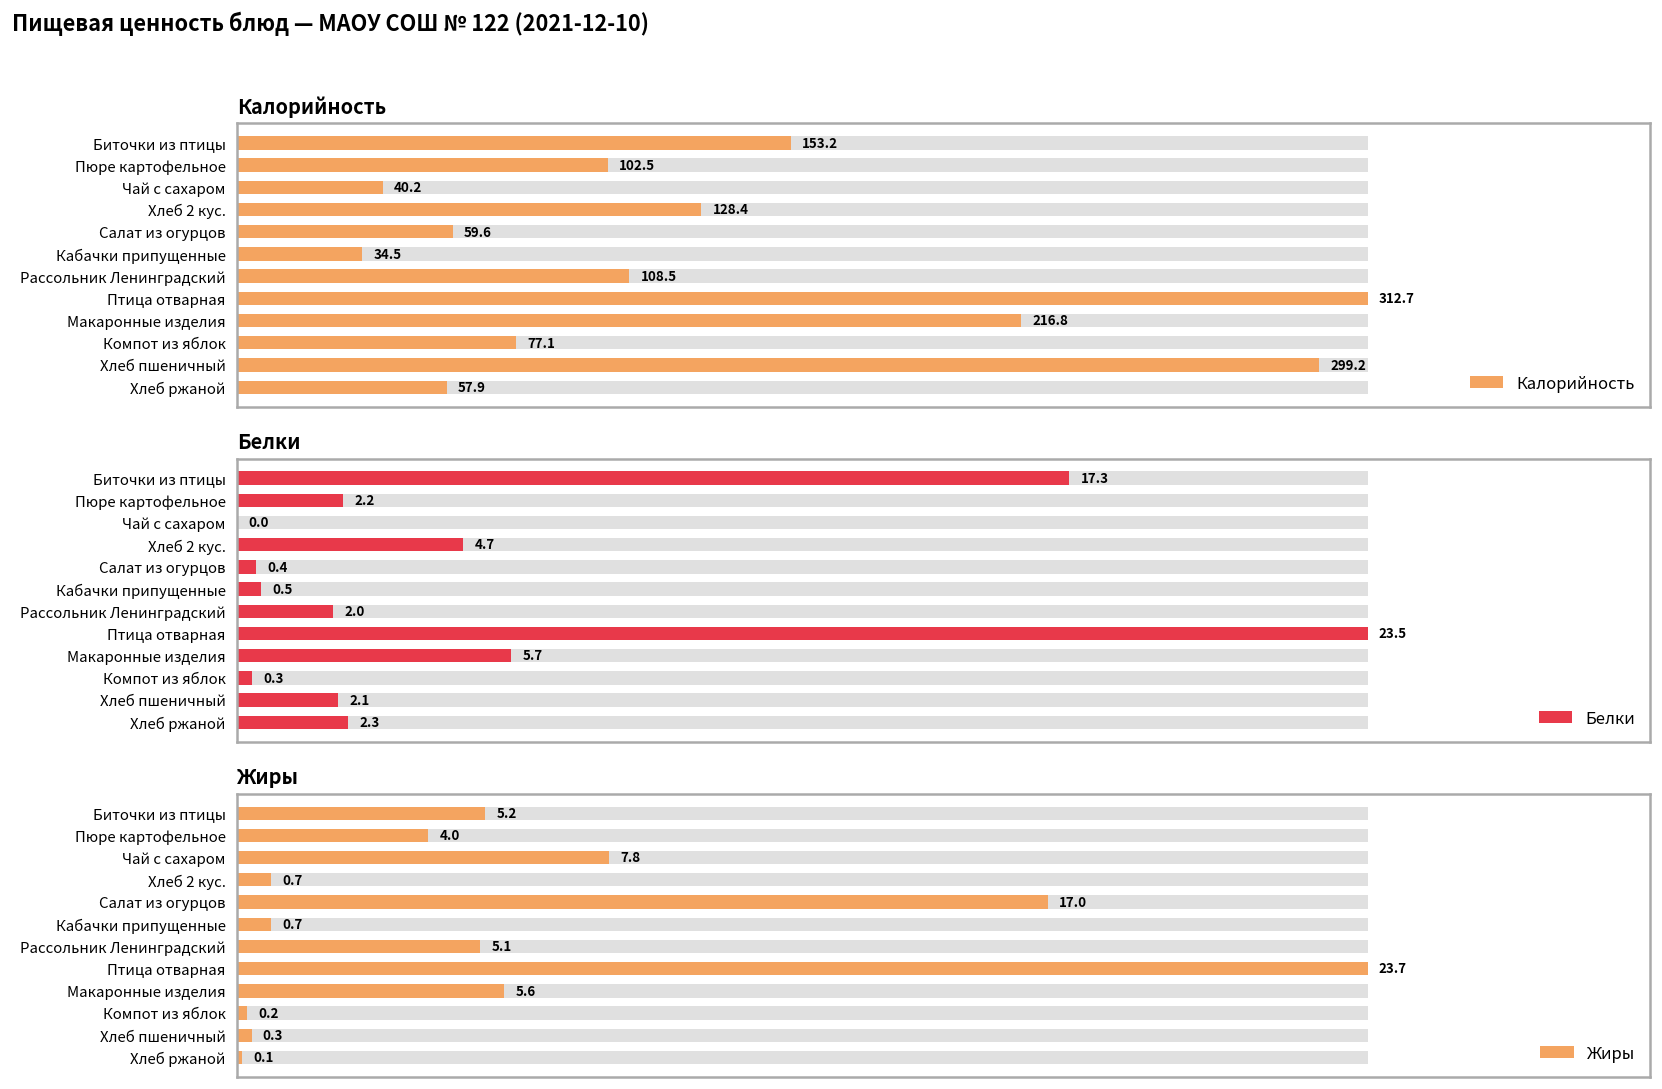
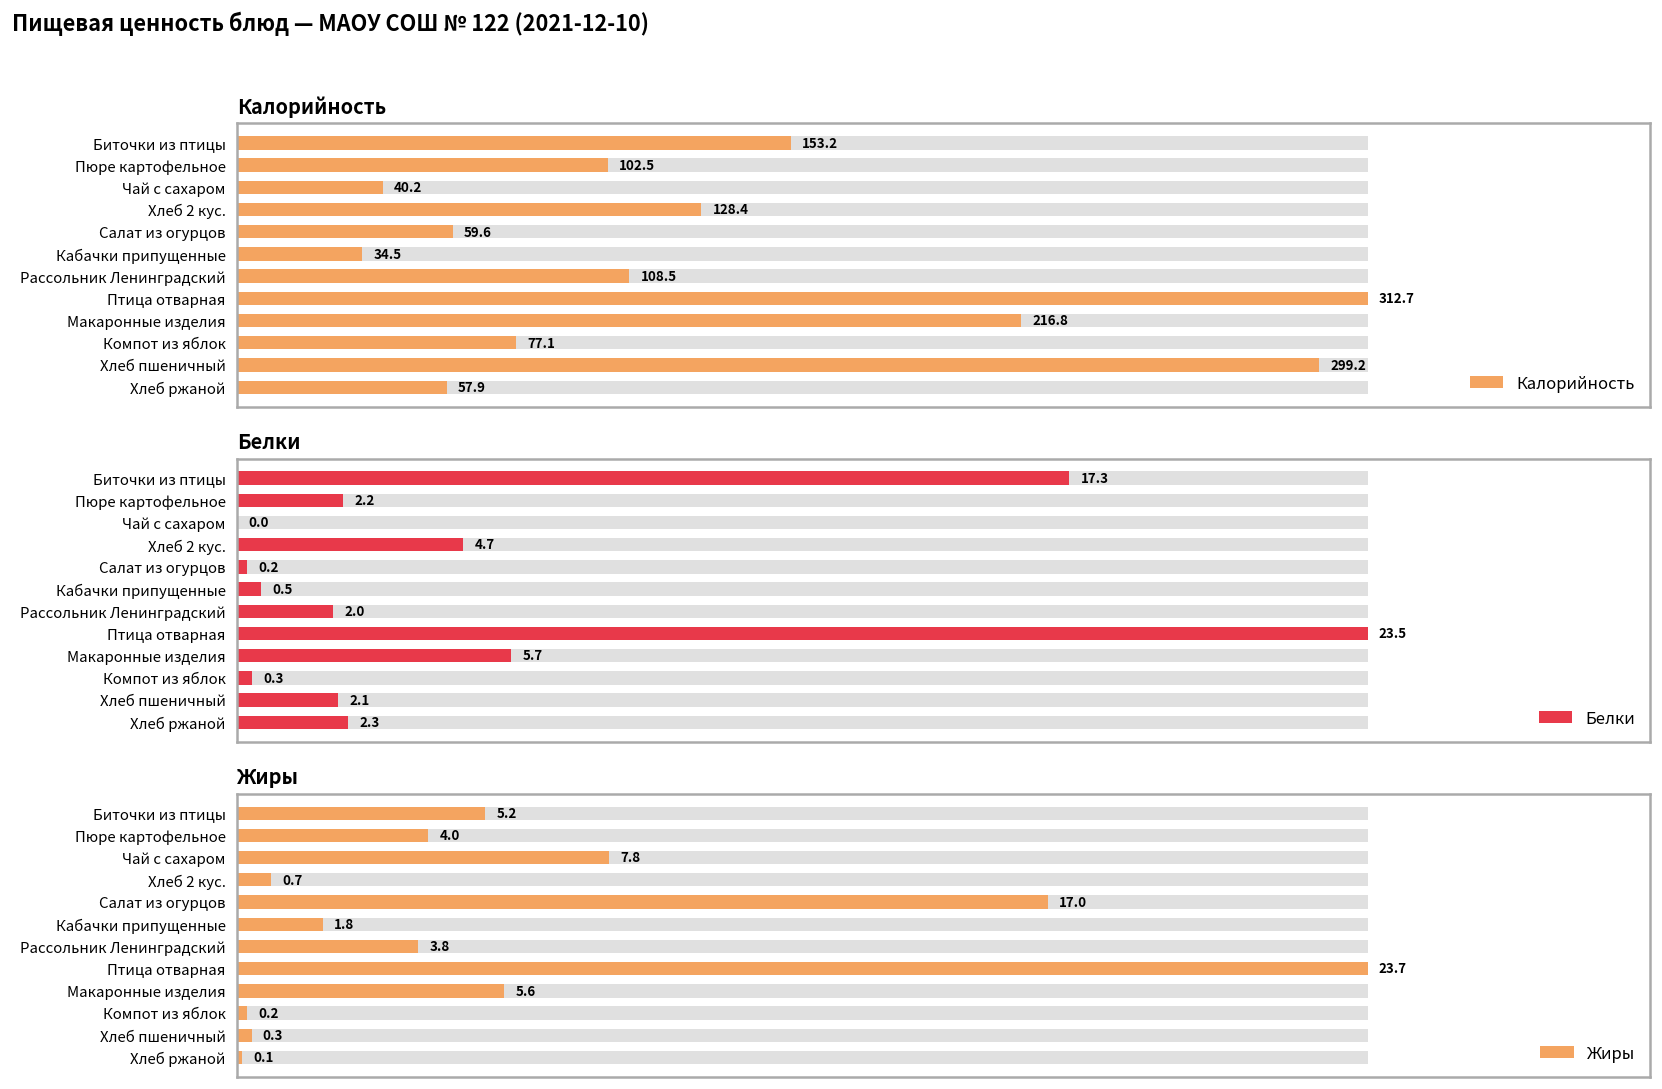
Белки, Белки, Салат из огурцов: 0.4 -> 0.2
Жиры, Жиры, Кабачки припущенные: 0.7 -> 1.8
Жиры, Жиры, Рассольник Ленинградский: 5.1 -> 3.8
